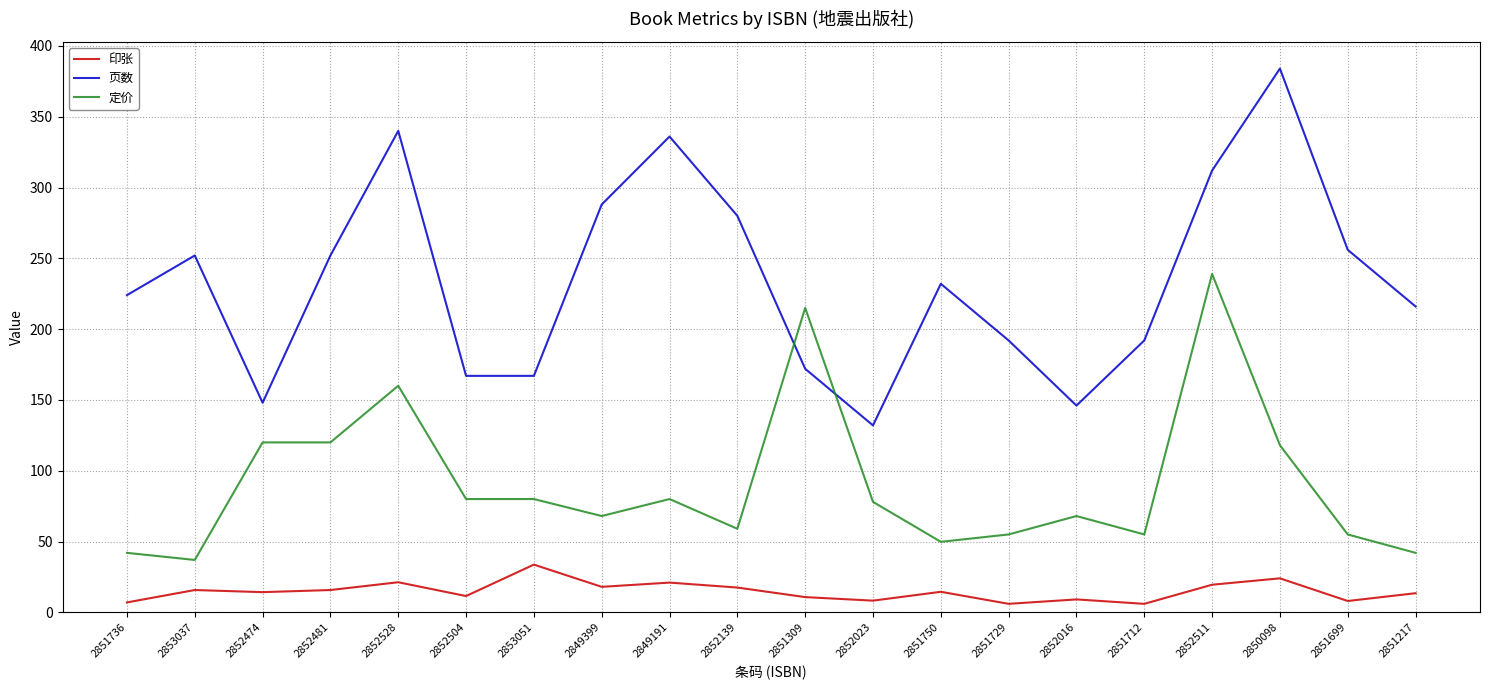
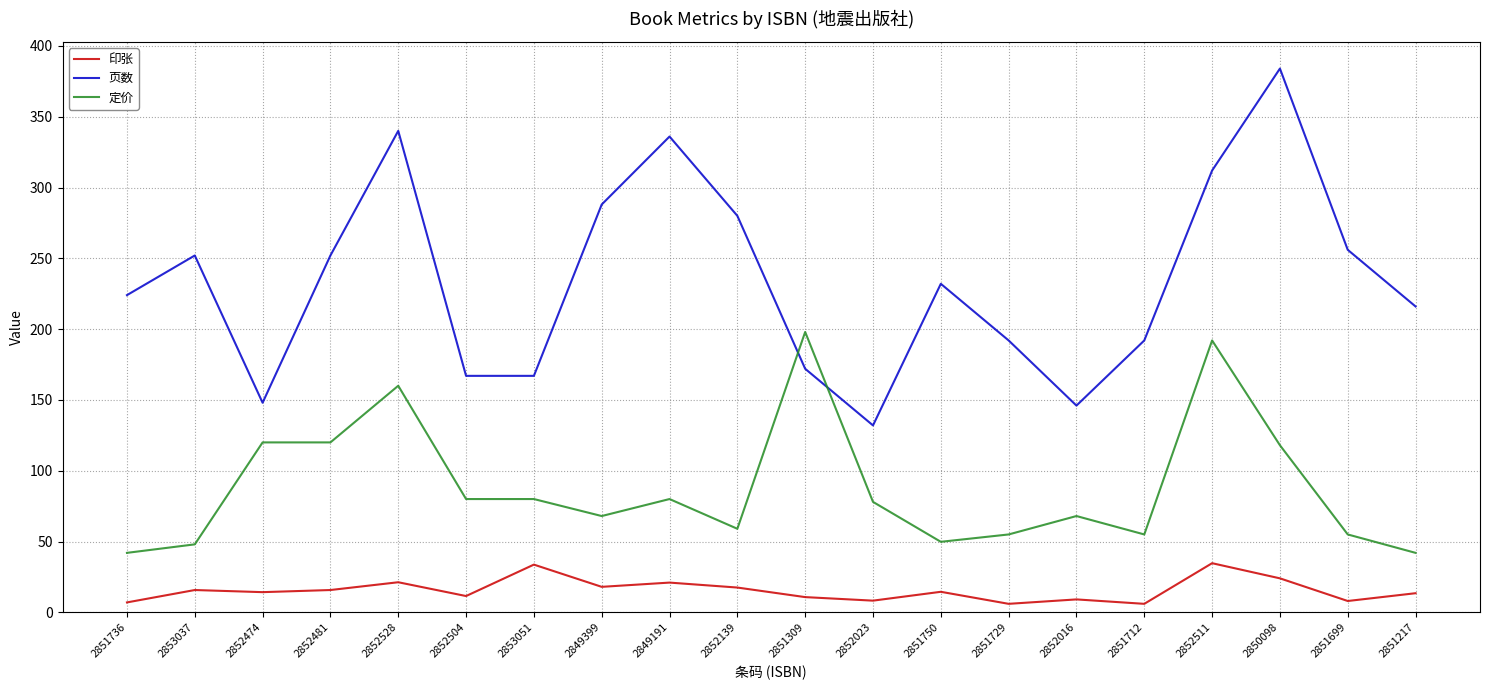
定价, 2853037: 37 -> 48
定价, 2851309: 215 -> 198
印张, 2852511: 20 -> 35
定价, 2852511: 239 -> 192
